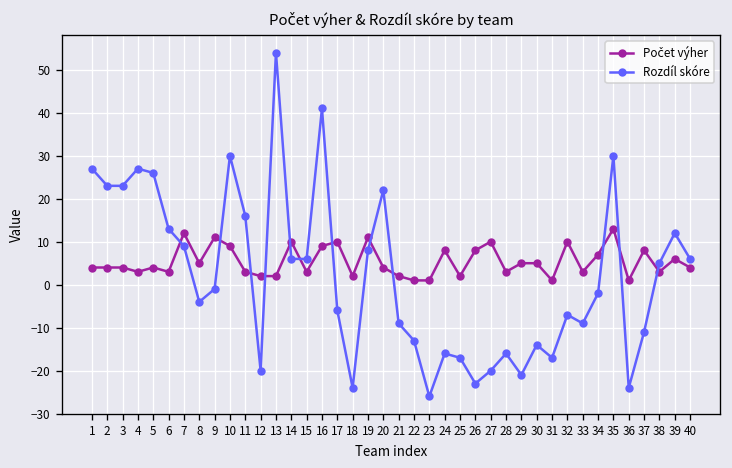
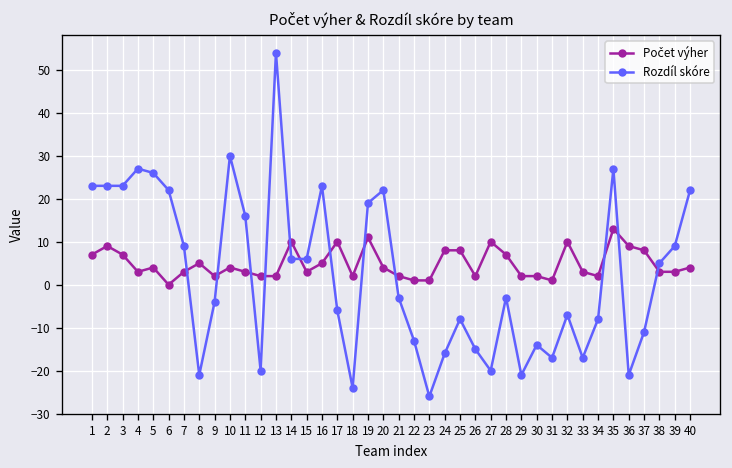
Počet výher, 1: 4 -> 7
Rozdíl skóre, 1: 27 -> 23
Počet výher, 2: 4 -> 9
Počet výher, 3: 4 -> 7
Počet výher, 6: 3 -> 0
Rozdíl skóre, 6: 13 -> 22
Počet výher, 7: 12 -> 3
Rozdíl skóre, 8: -4 -> -21
Počet výher, 9: 11 -> 2
Rozdíl skóre, 9: -1 -> -4
Počet výher, 10: 9 -> 4
Počet výher, 16: 9 -> 5
Rozdíl skóre, 16: 41 -> 23
Rozdíl skóre, 19: 8 -> 19
Rozdíl skóre, 21: -9 -> -3
Počet výher, 25: 2 -> 8
Rozdíl skóre, 25: -17 -> -8
Počet výher, 26: 8 -> 2
Rozdíl skóre, 26: -23 -> -15
Počet výher, 28: 3 -> 7
Rozdíl skóre, 28: -16 -> -3
Počet výher, 29: 5 -> 2
Počet výher, 30: 5 -> 2
Rozdíl skóre, 33: -9 -> -17
Počet výher, 34: 7 -> 2
Rozdíl skóre, 34: -2 -> -8
Rozdíl skóre, 35: 30 -> 27
Počet výher, 36: 1 -> 9
Rozdíl skóre, 36: -24 -> -21
Počet výher, 39: 6 -> 3
Rozdíl skóre, 39: 12 -> 9
Rozdíl skóre, 40: 6 -> 22
